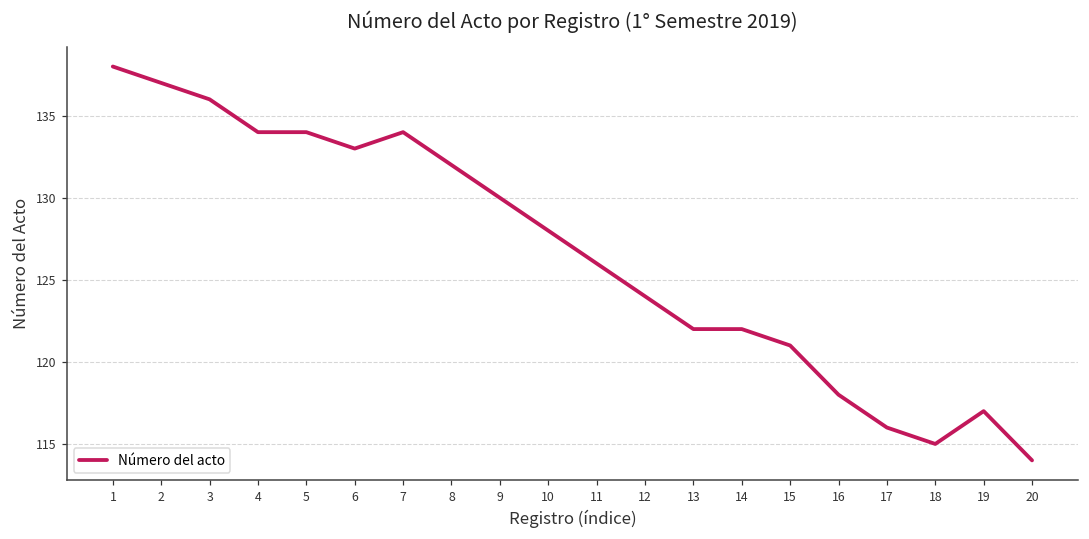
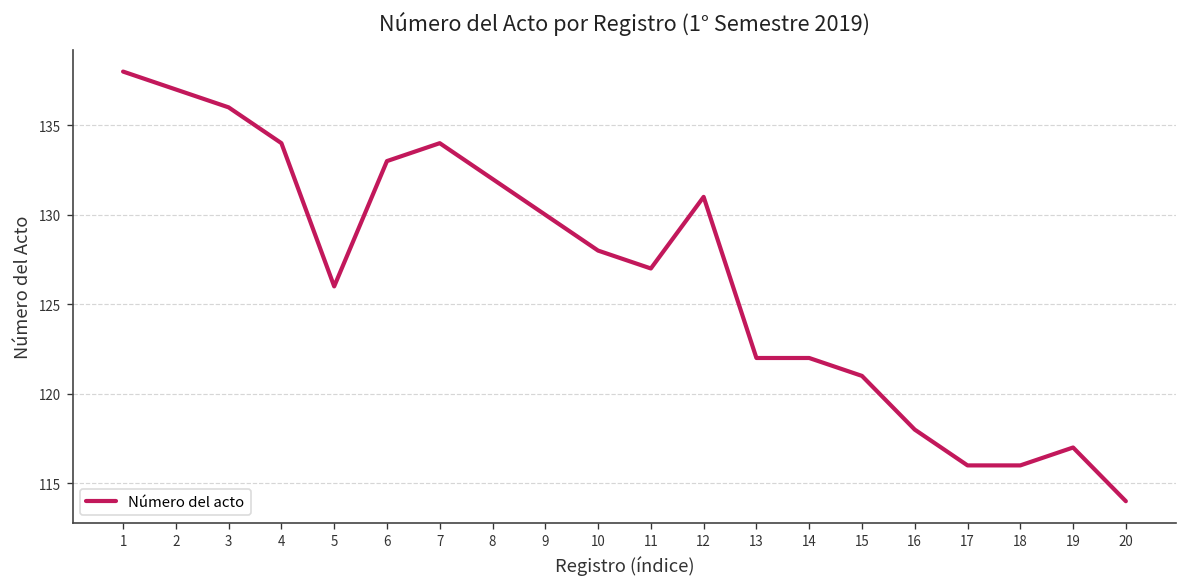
5: 134 -> 126
11: 126 -> 127
12: 124 -> 131
18: 115 -> 116
